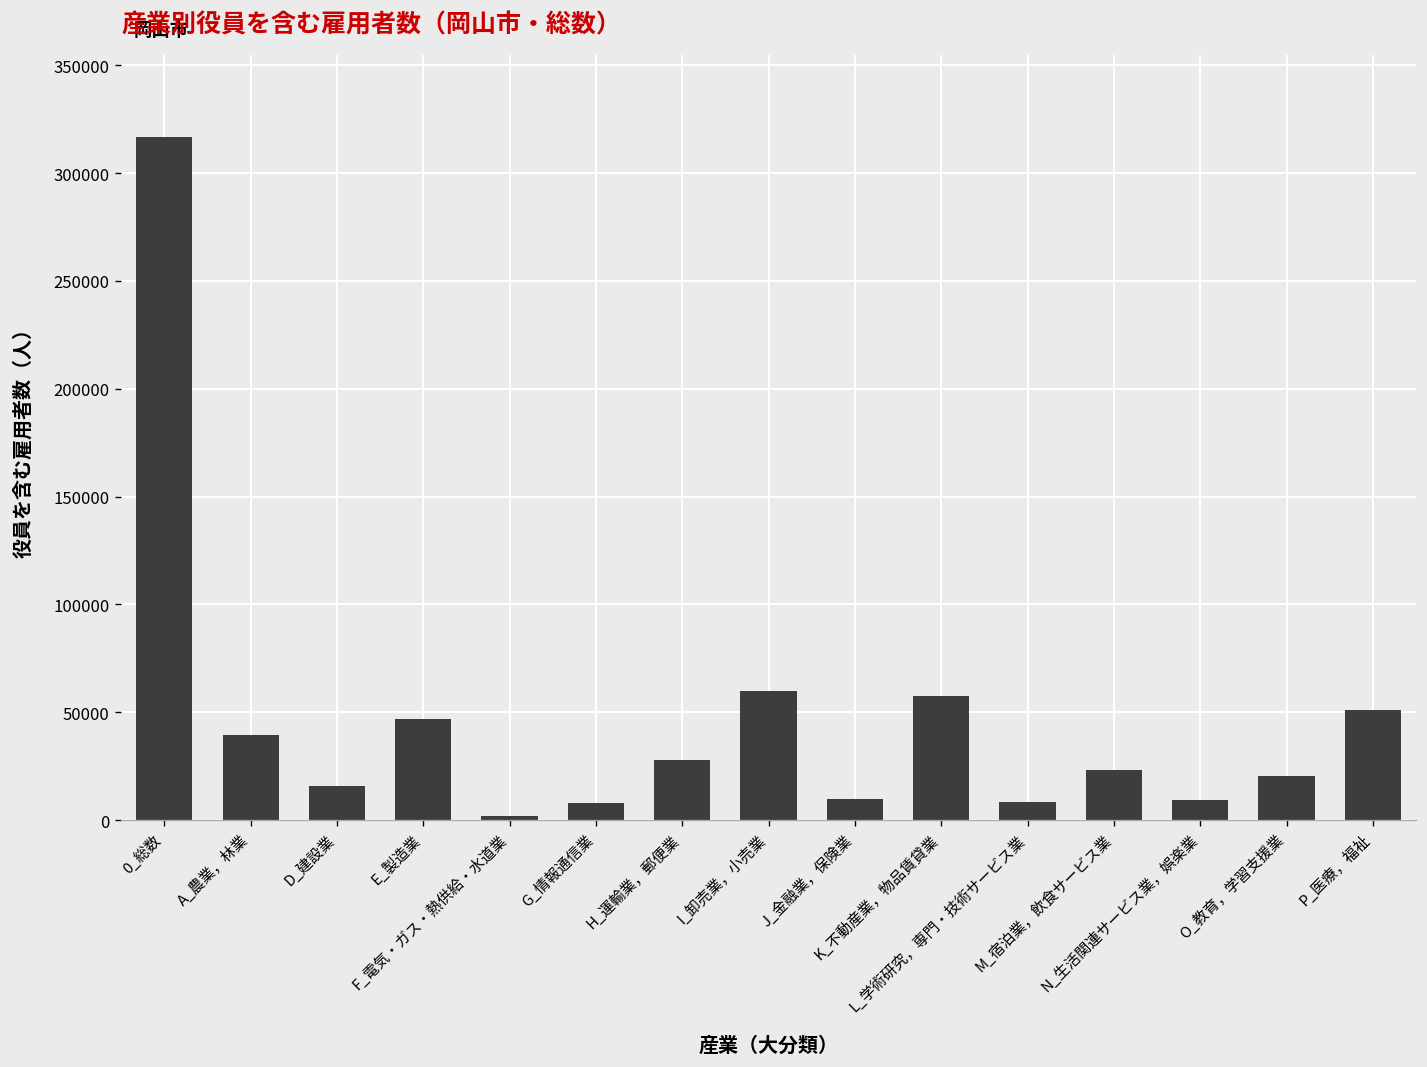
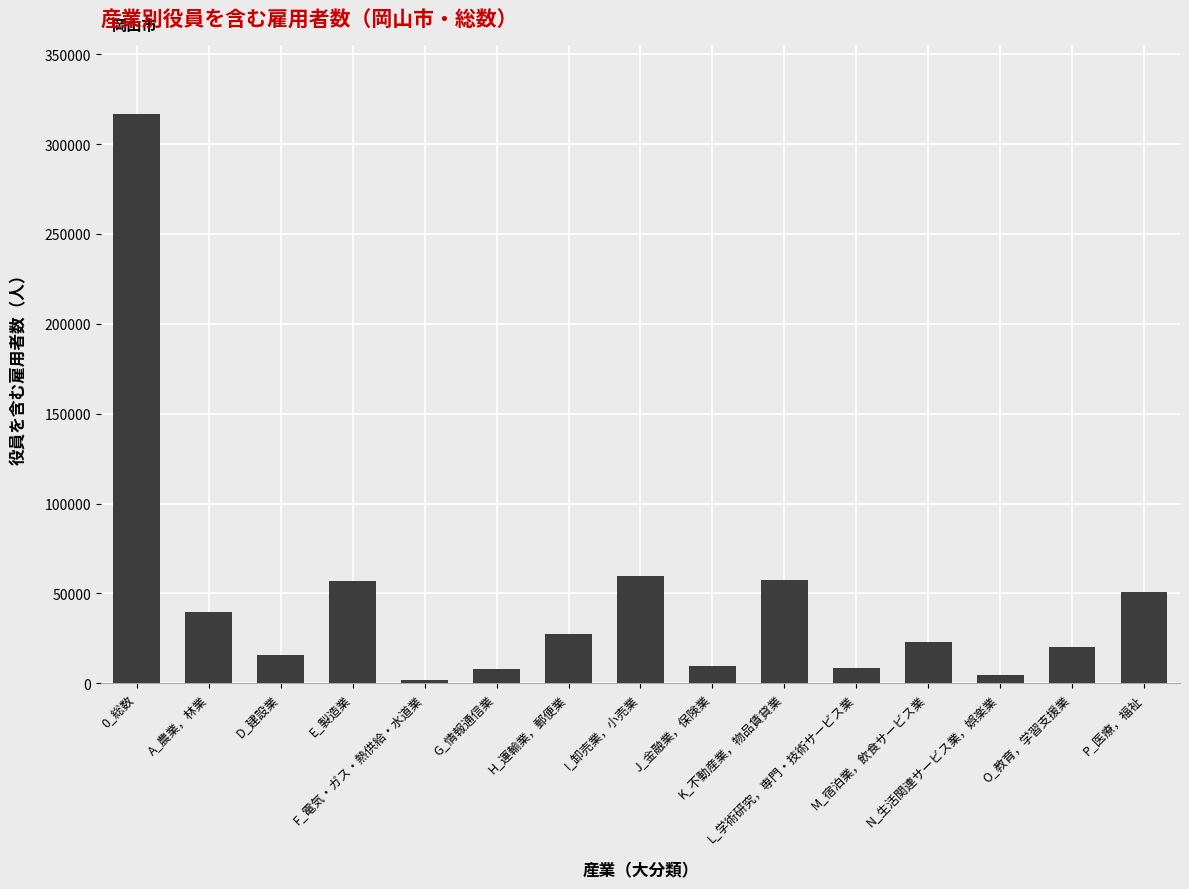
E_製造業: 47000 -> 57000
N_生活関連サービス業，娯楽業: 9000 -> 4000
